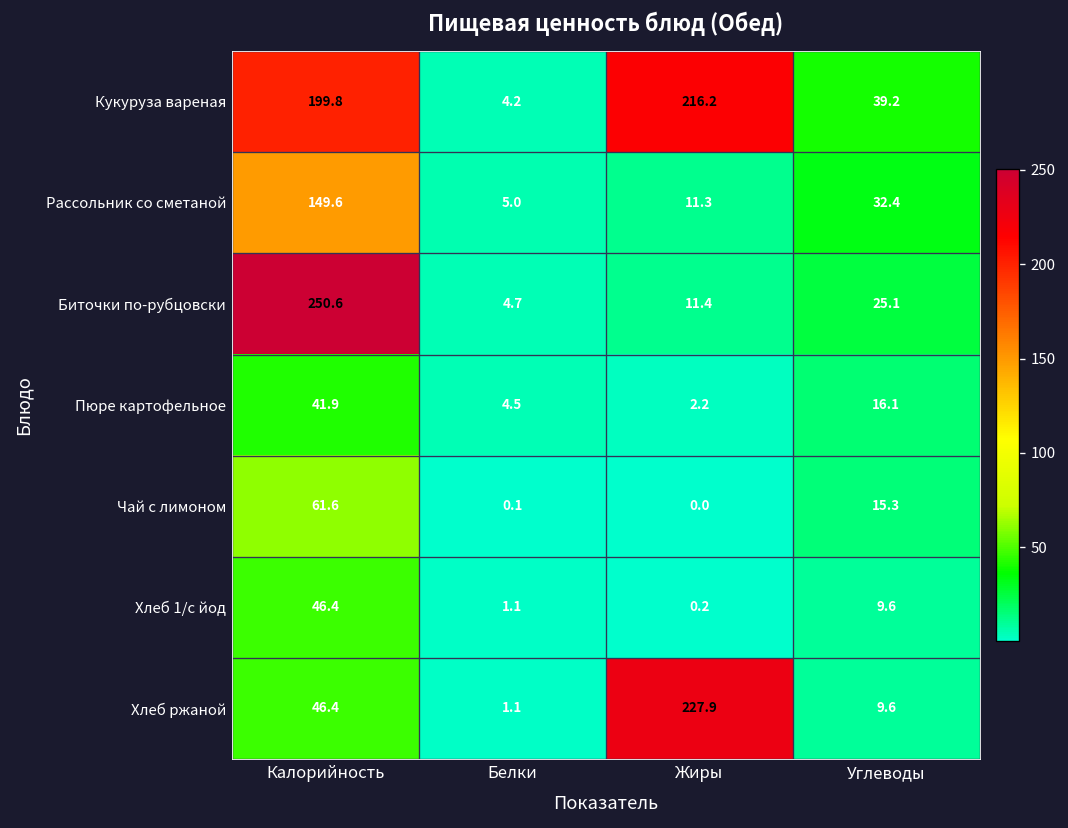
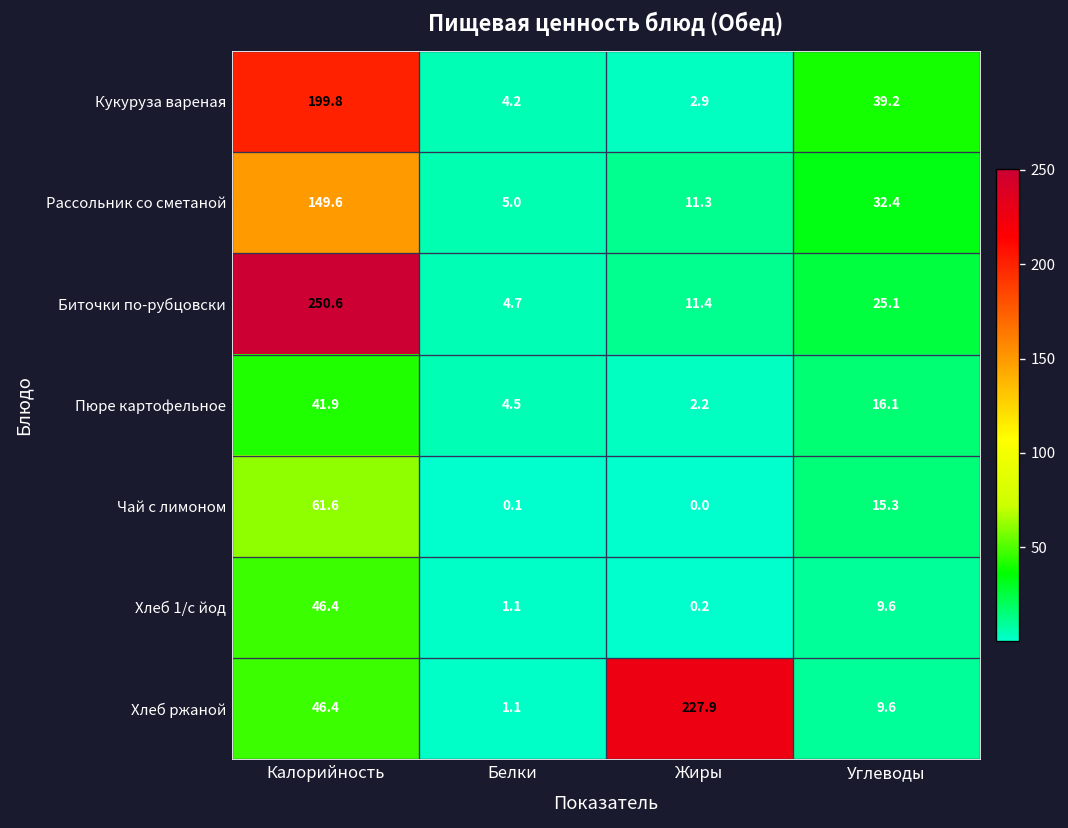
Кукуруза вареная, Жиры: 216.2 -> 2.9
